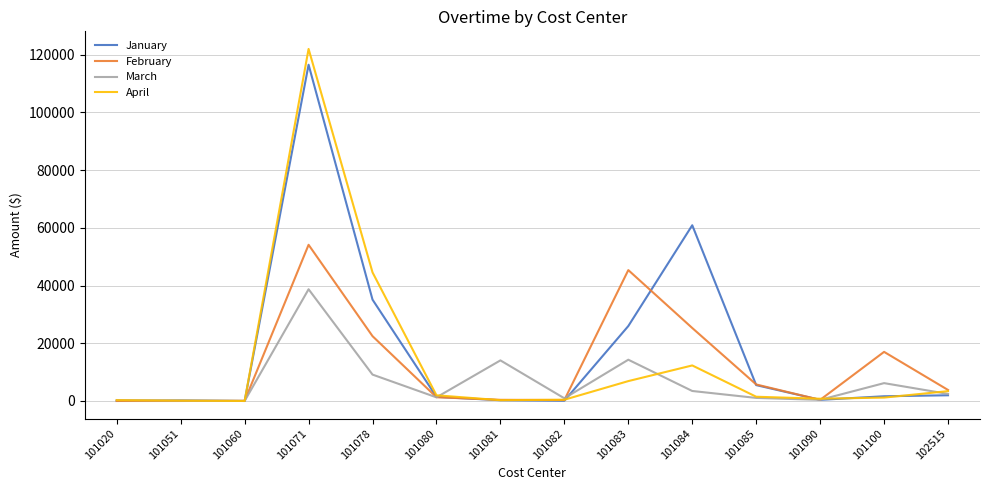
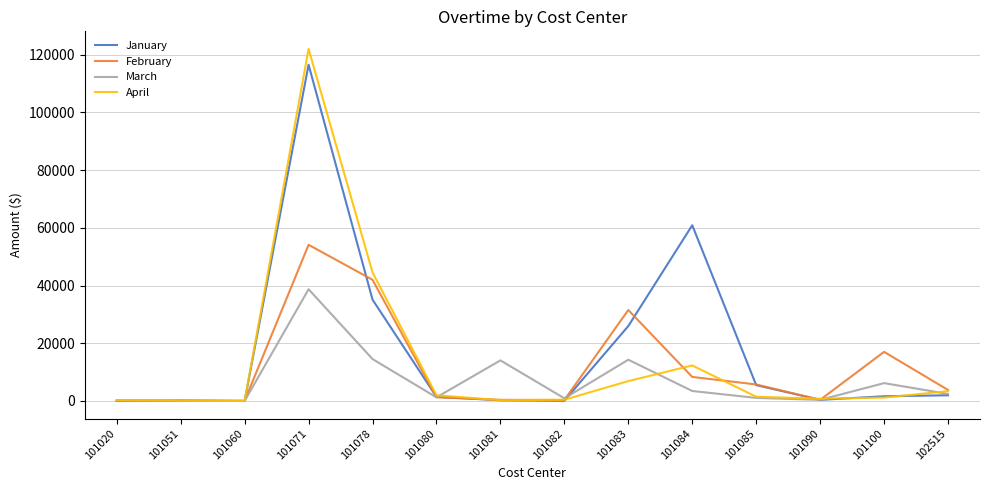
February, 101078: 22000 -> 42000
March, 101078: 9000 -> 15000
February, 101083: 45000 -> 32000
February, 101084: 25000 -> 8000
